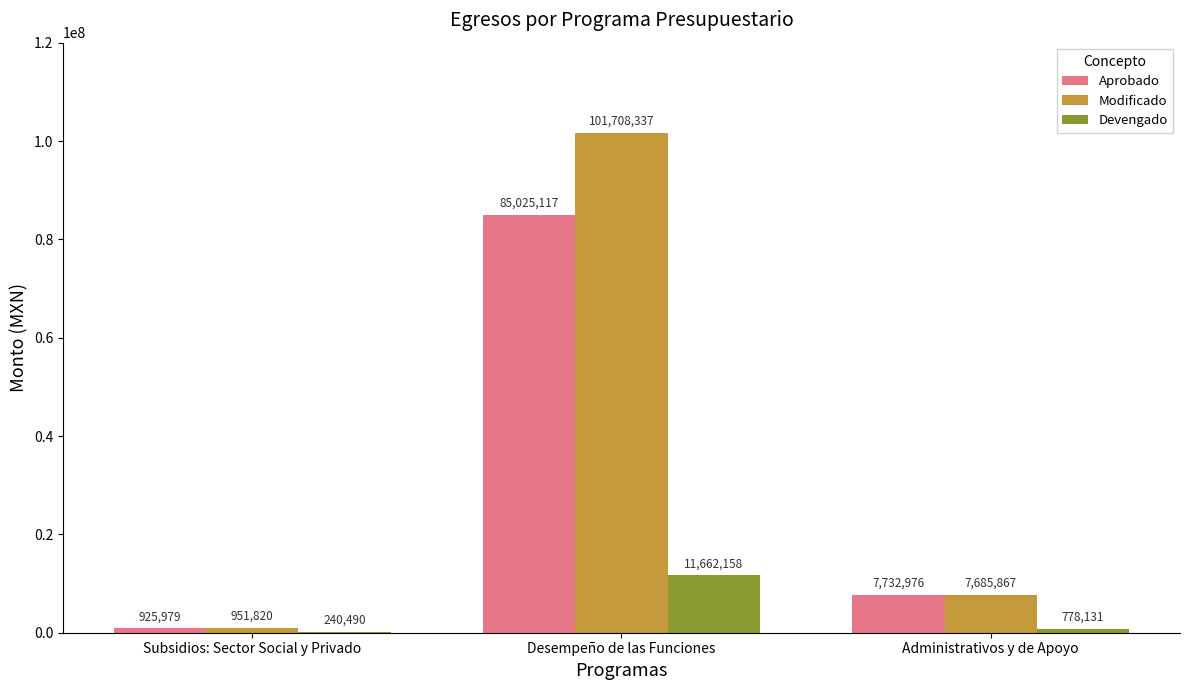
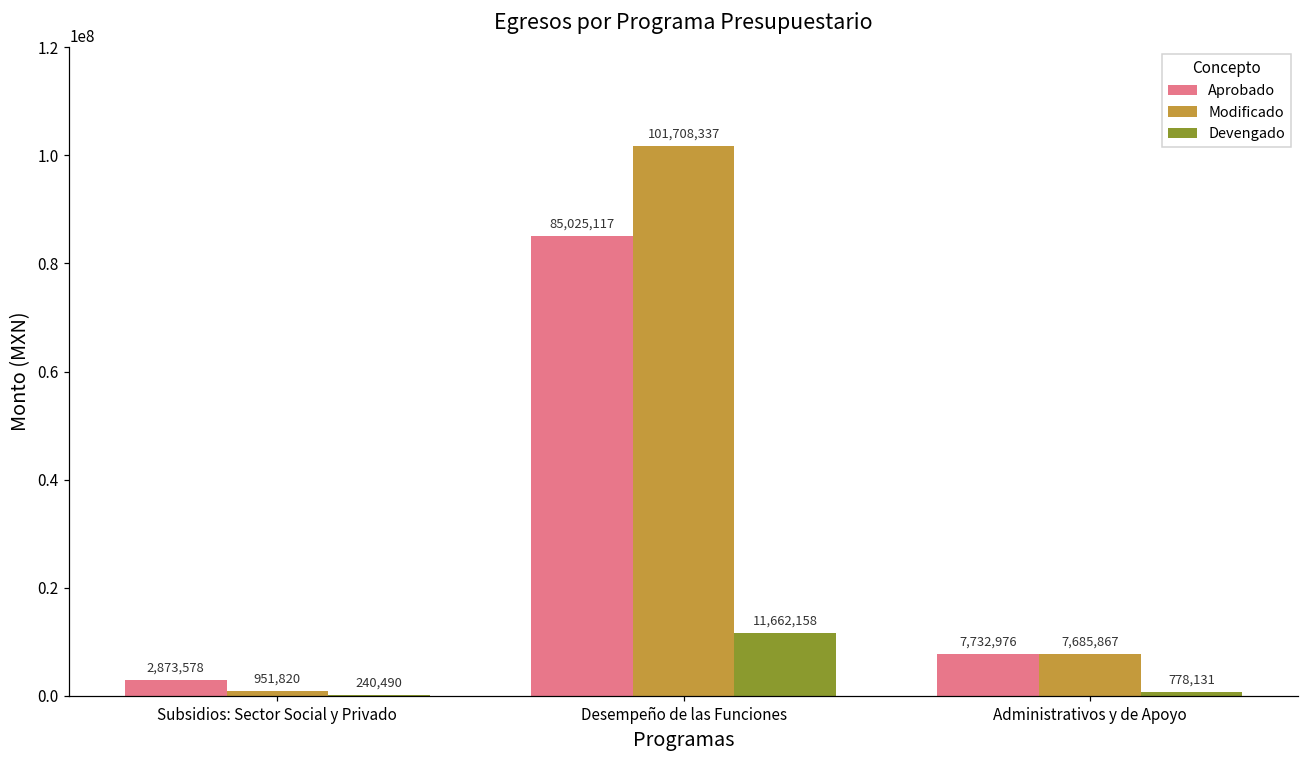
Aprobado, Subsidios: Sector Social y Privado: 925,979 -> 2,873,578
